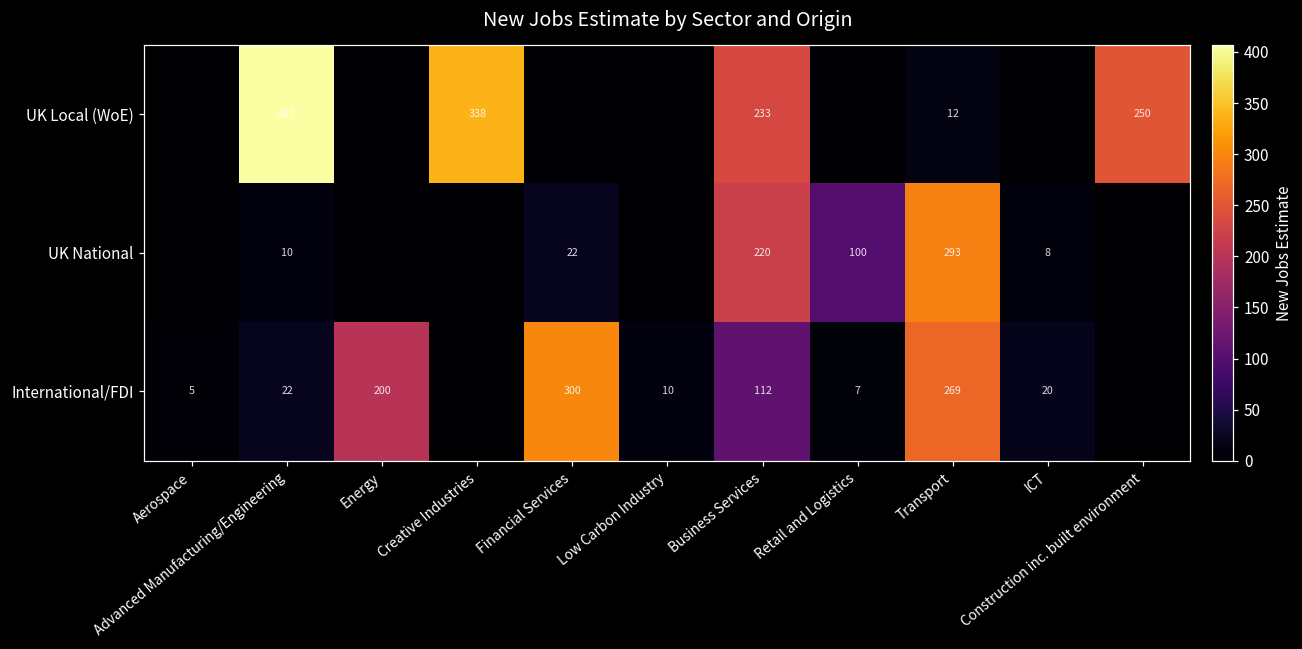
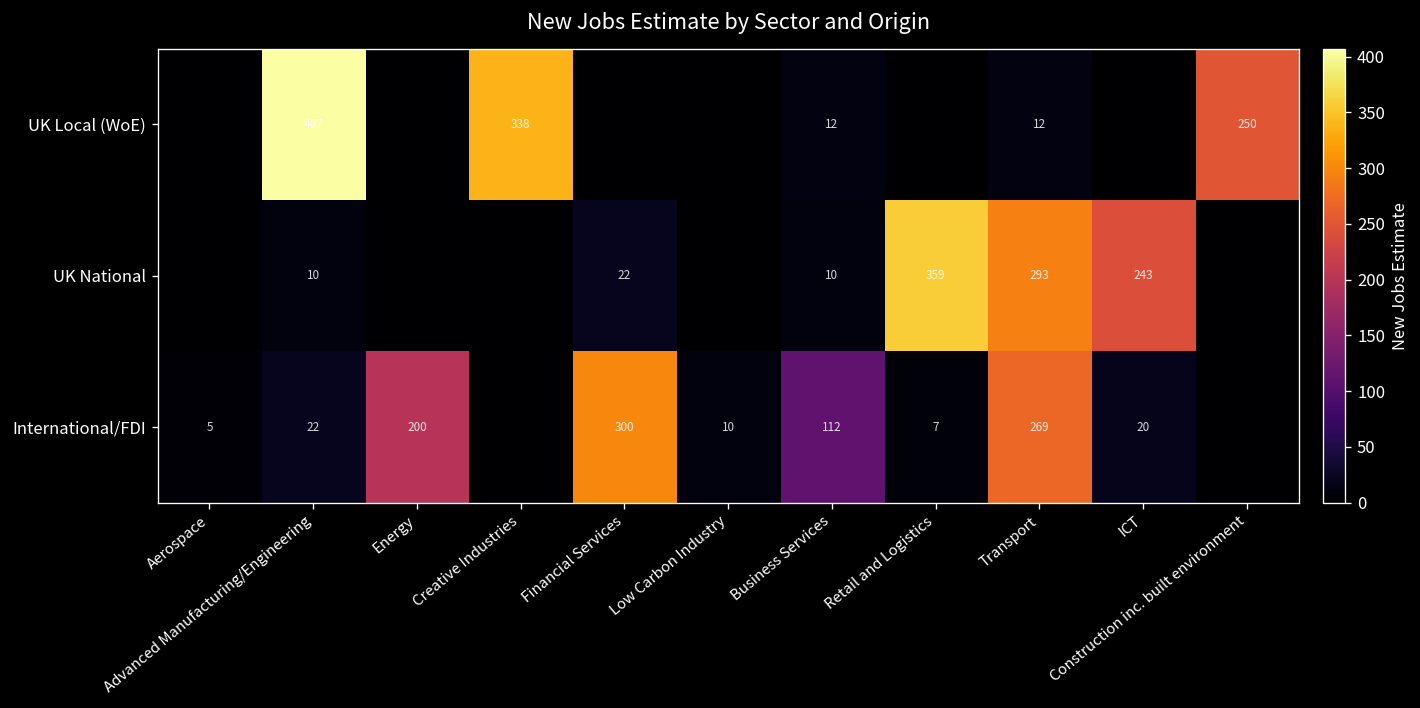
UK Local (WoE), Business Services: 233 -> 12
UK National, Business Services: 220 -> 10
UK National, Retail and Logistics: 100 -> 359
UK National, ICT: 8 -> 243
